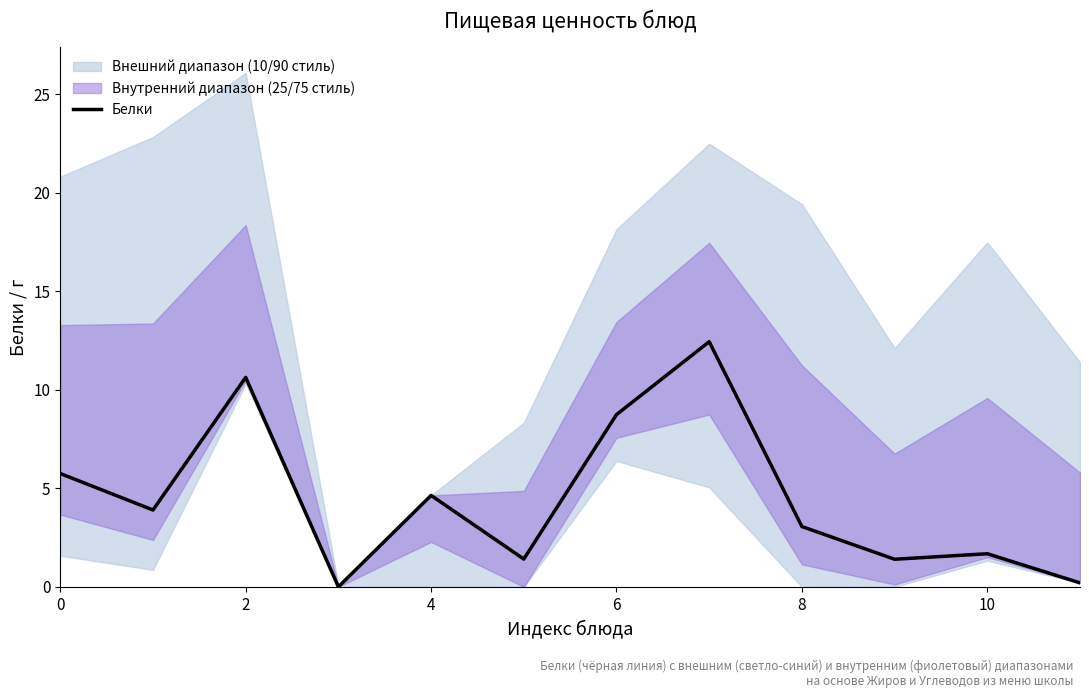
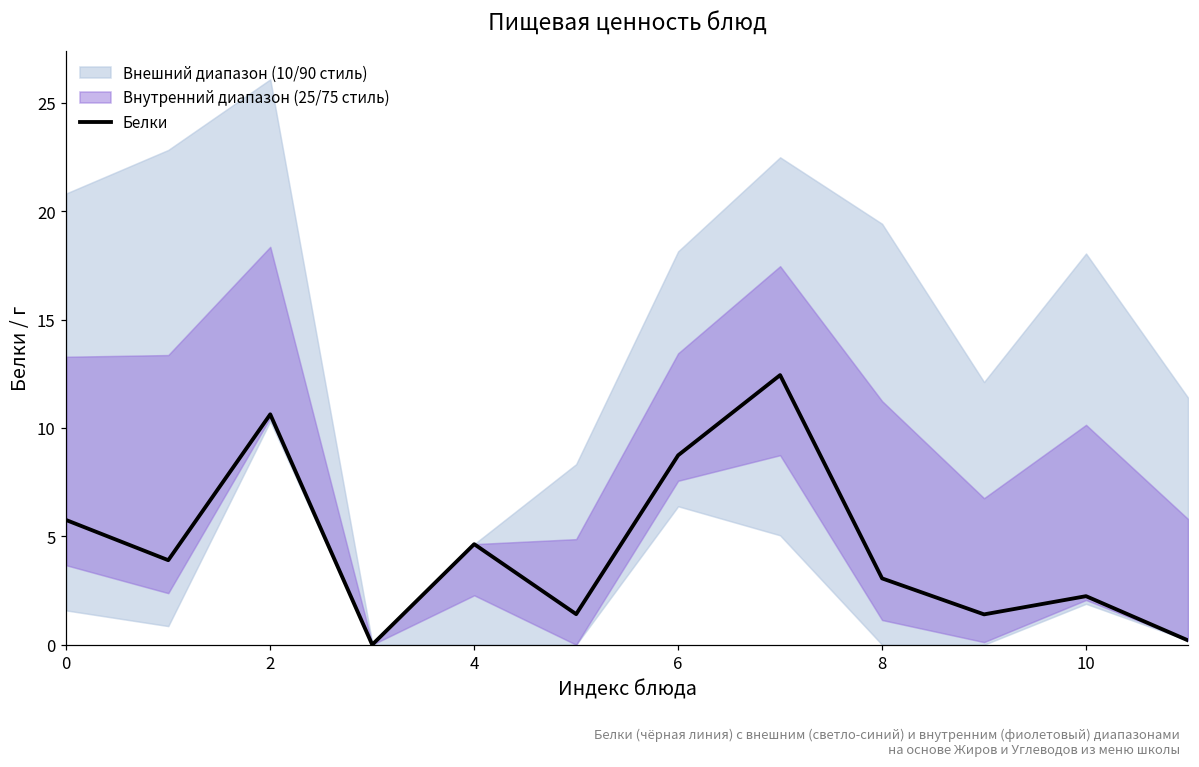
Белки, 10: 1.7 -> 2.2
